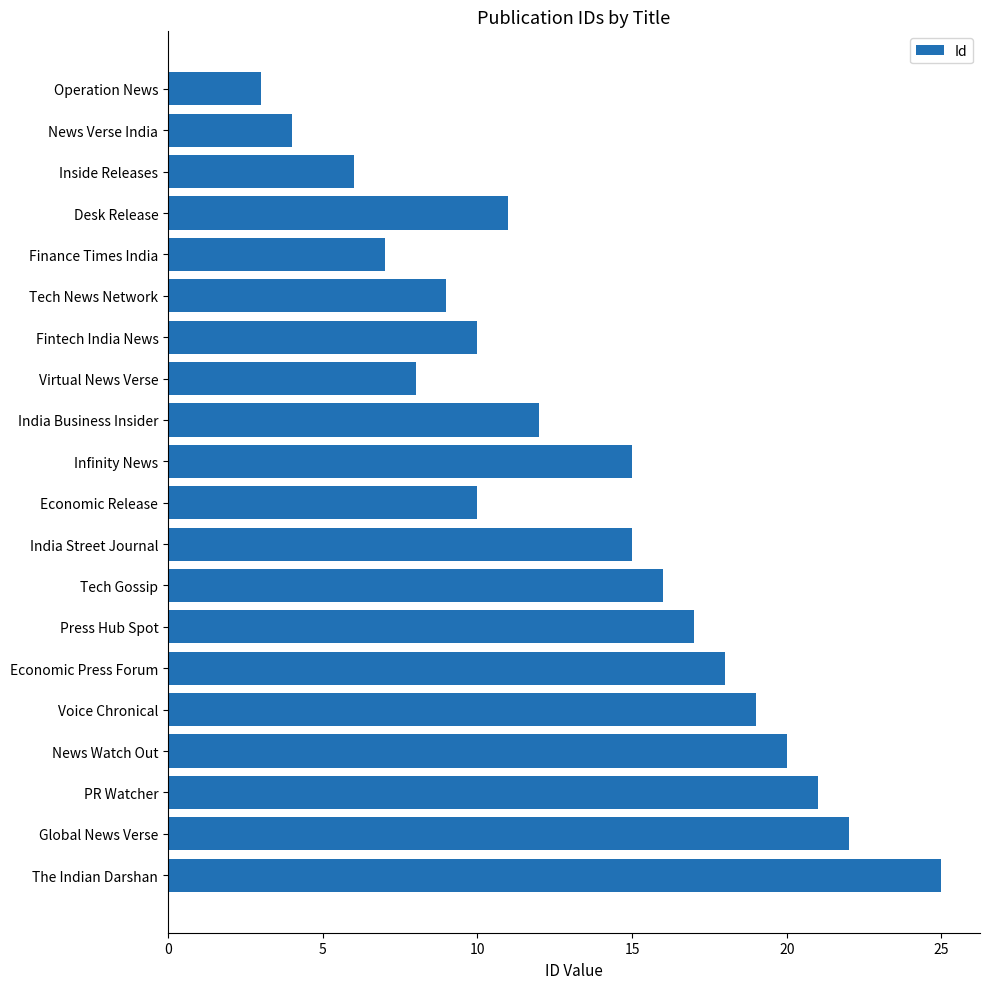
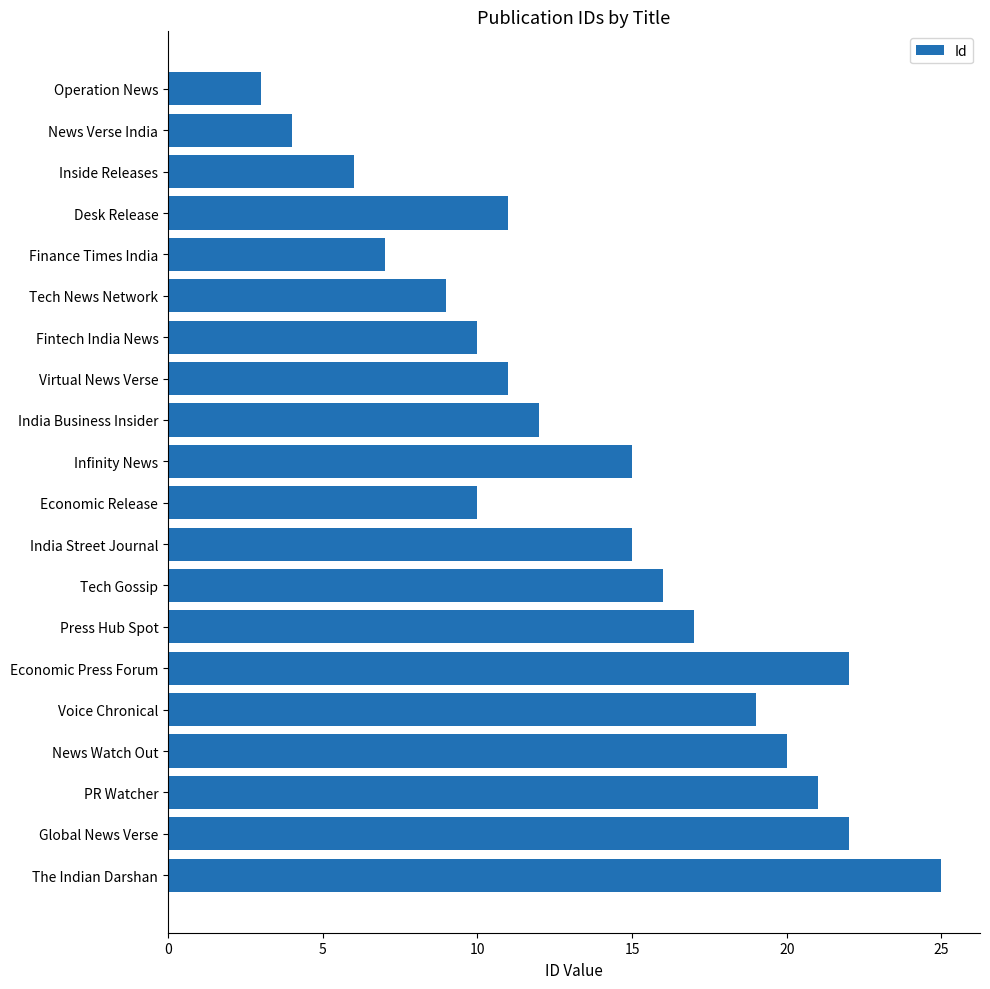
Virtual News Verse: 8 -> 11
Economic Press Forum: 18 -> 22
